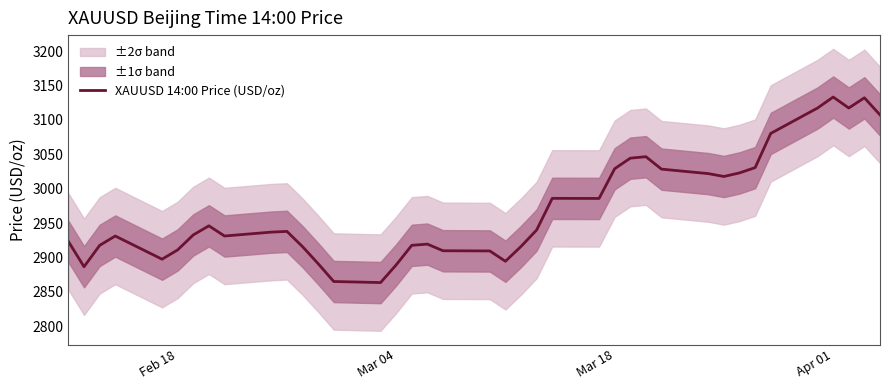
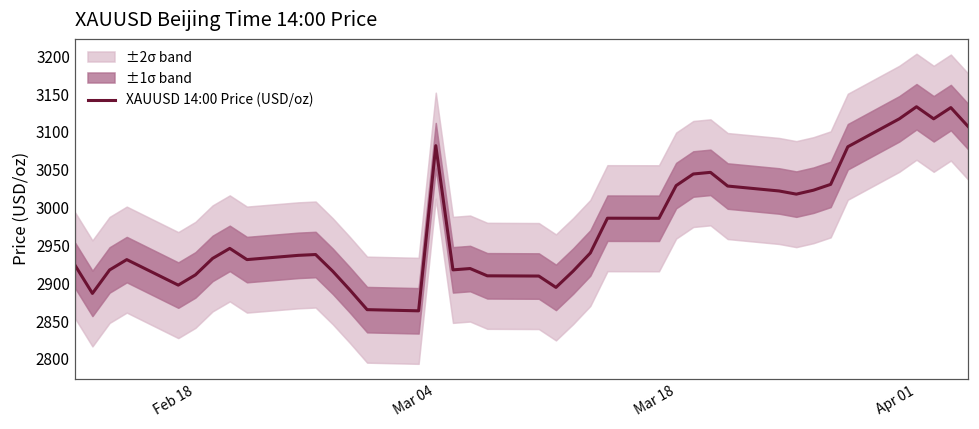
XAUUSD 14:00 Price (USD/oz), Mar 04: 2890 -> 3080
